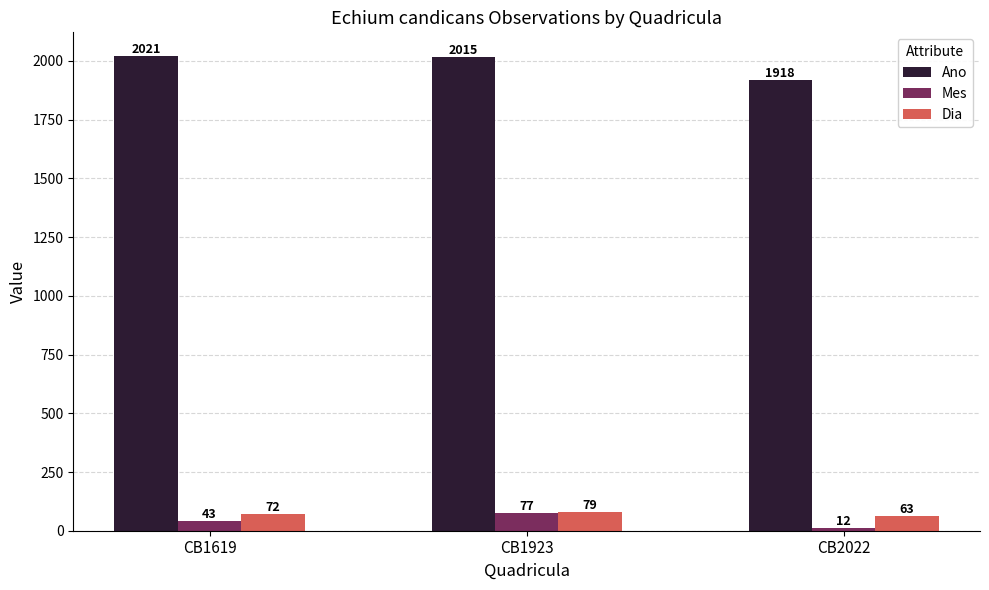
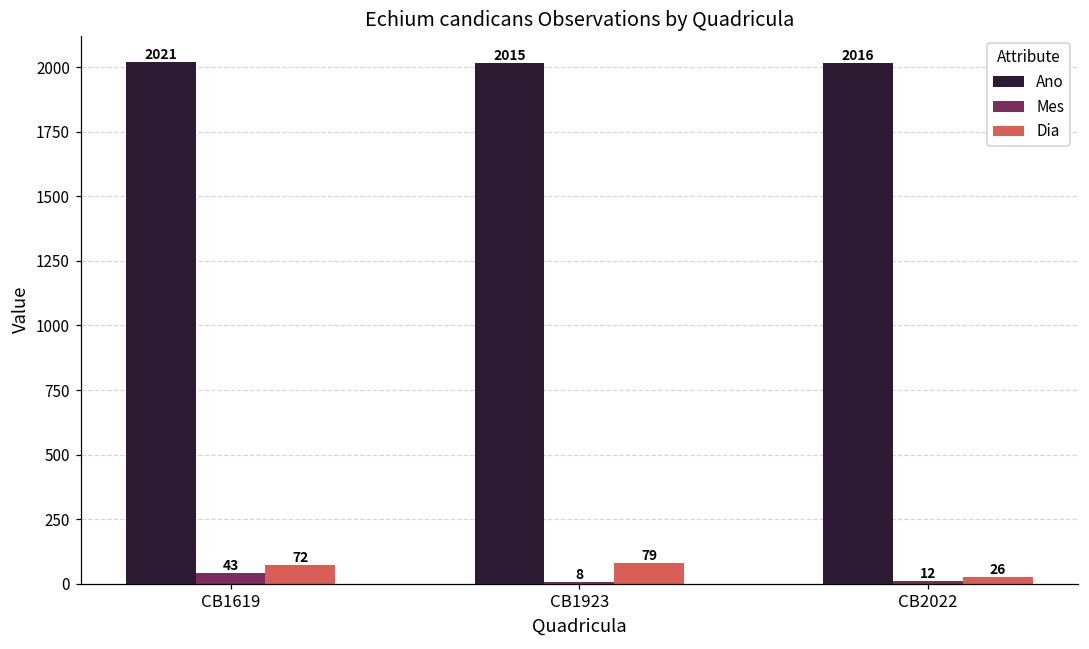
Mes, CB1923: 77 -> 8
Ano, CB2022: 1918 -> 2016
Dia, CB2022: 63 -> 26
